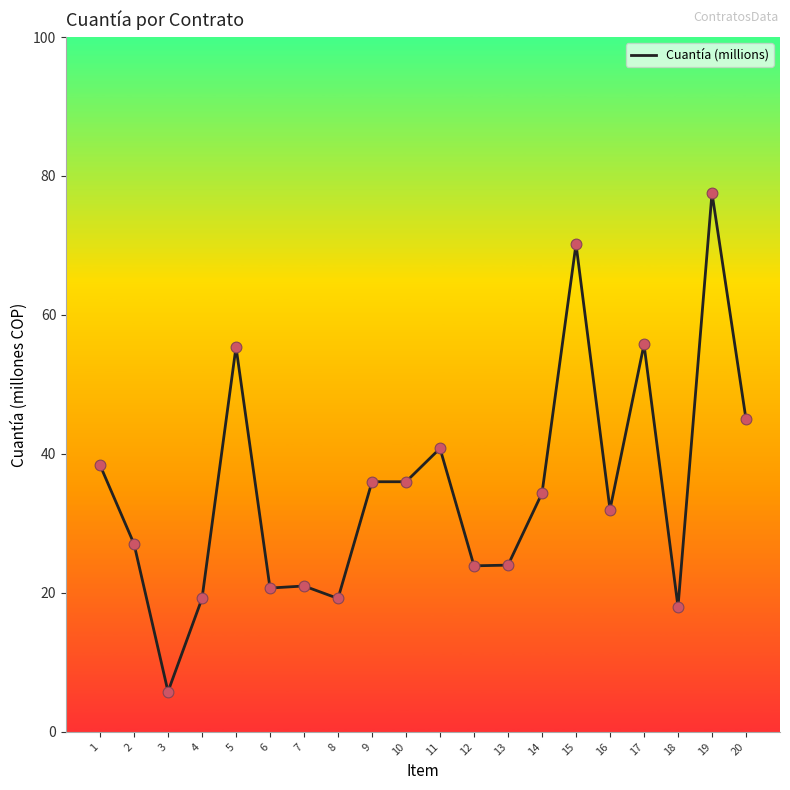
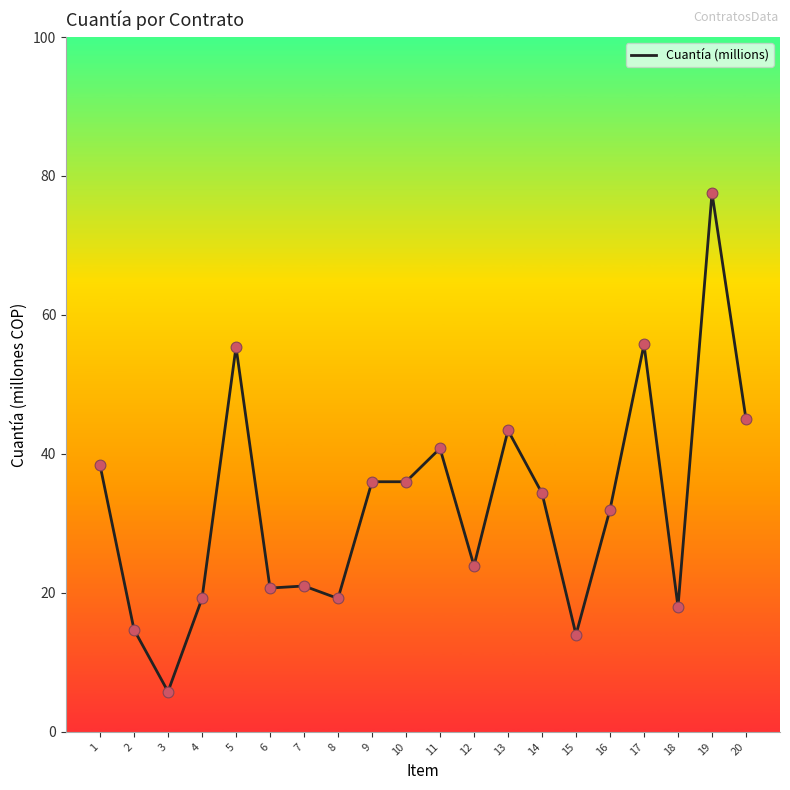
2: 27 -> 15
13: 24 -> 43
15: 70 -> 14
